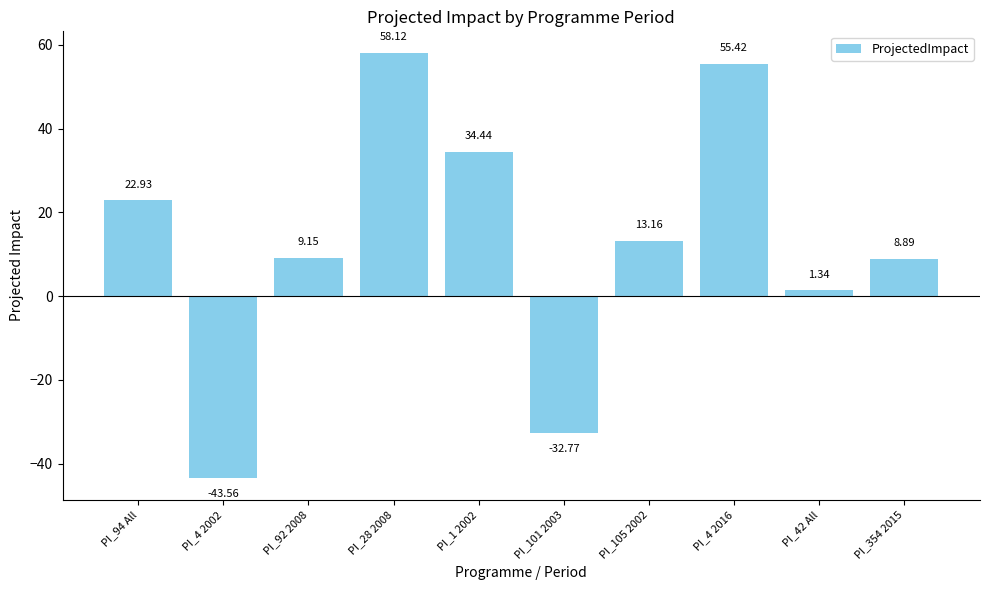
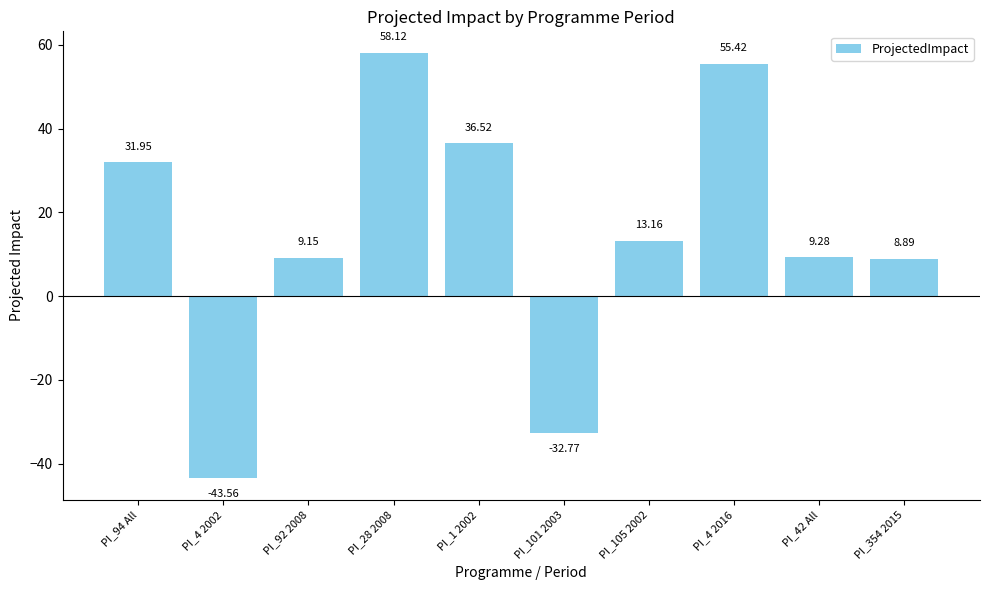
PI_94 All: 22.93 -> 31.95
PI_1 2002: 34.44 -> 36.52
PI_42 All: 1.34 -> 9.28
